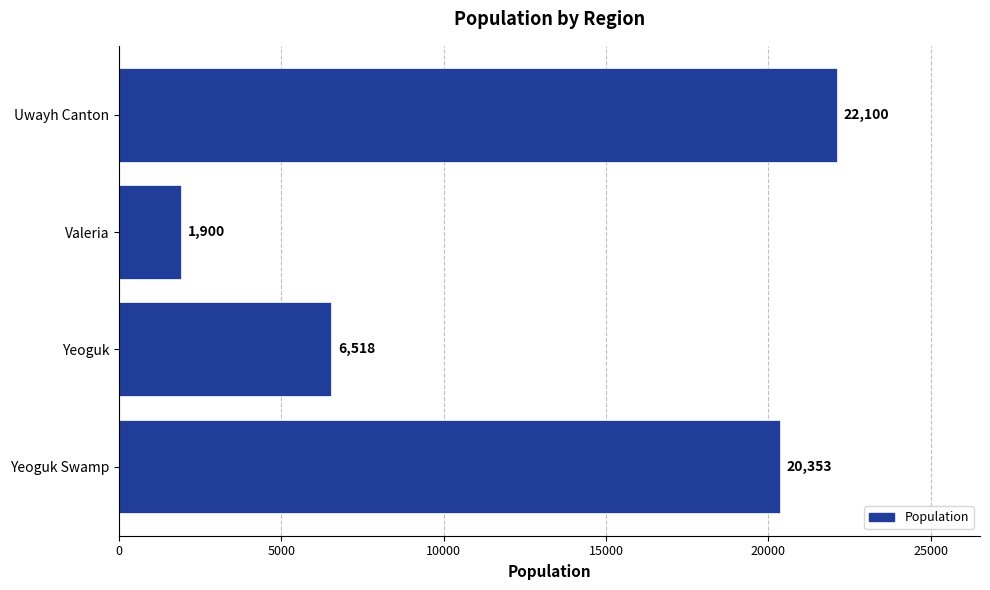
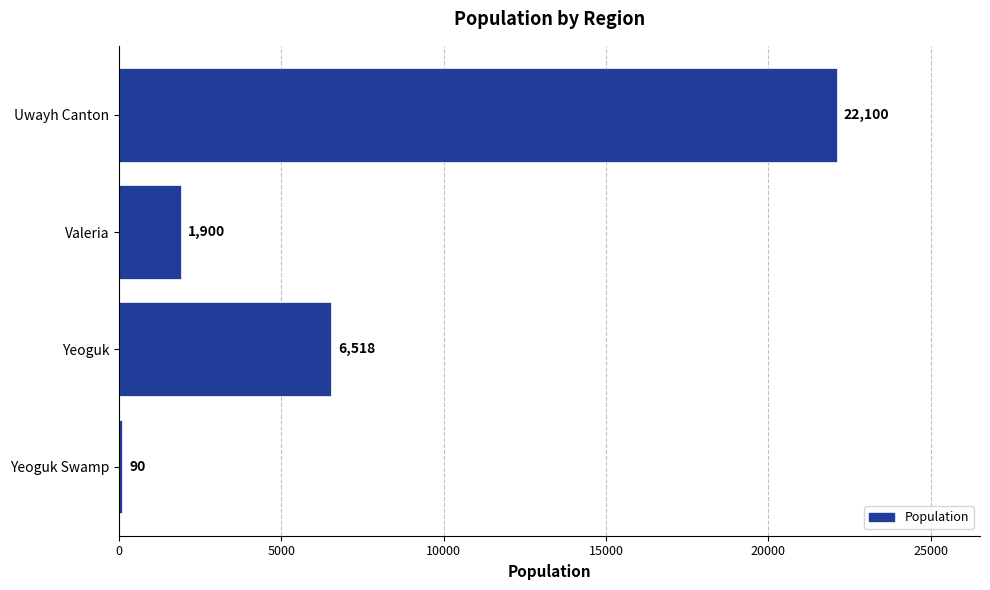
Yeoguk Swamp: 20,353 -> 90
